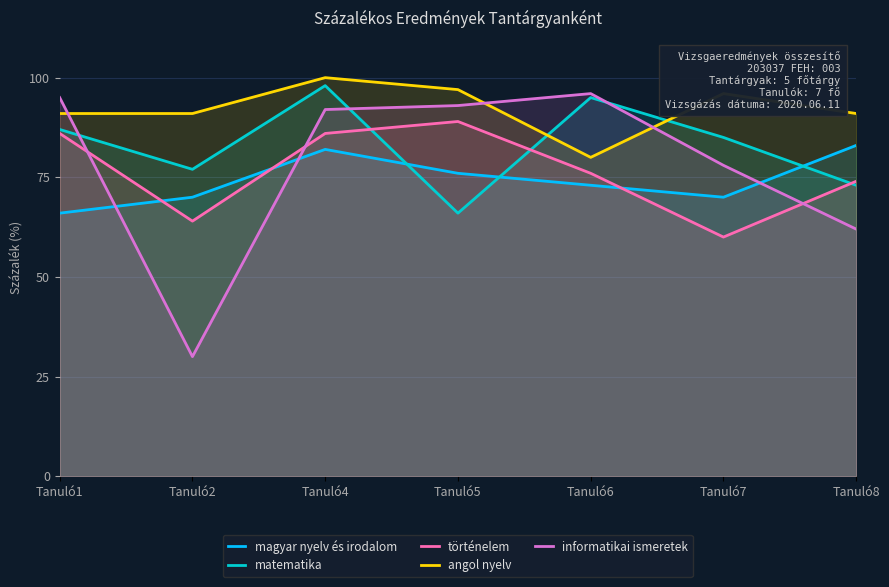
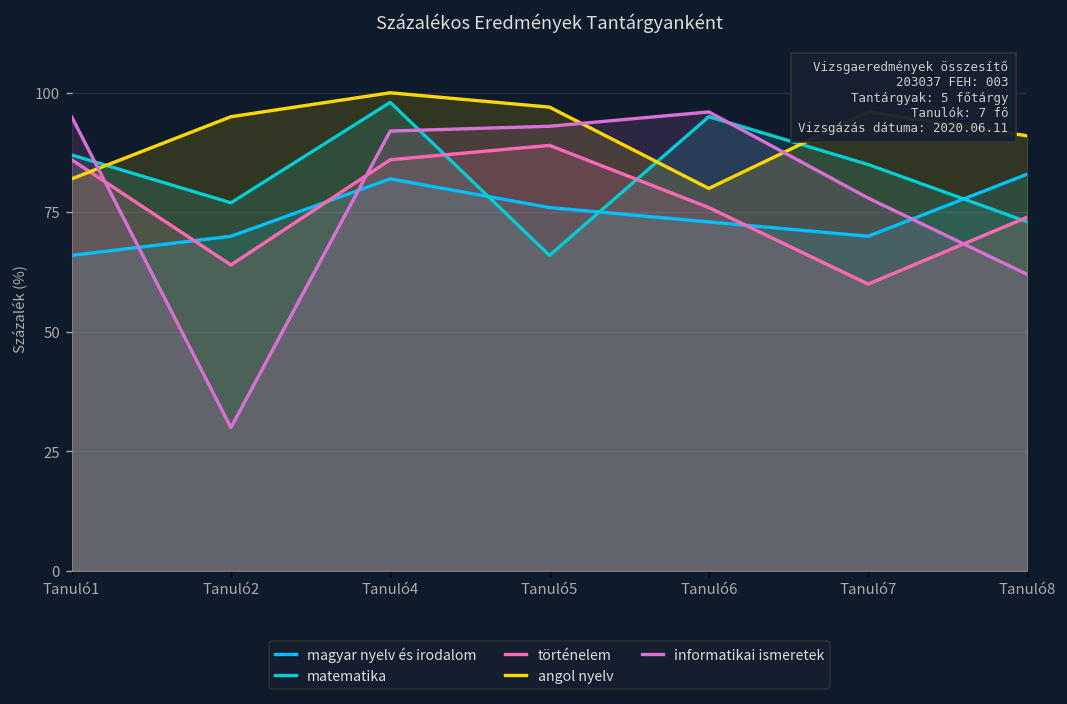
angol nyelv, Tanuló1: 91 -> 82
angol nyelv, Tanuló2: 91 -> 95
